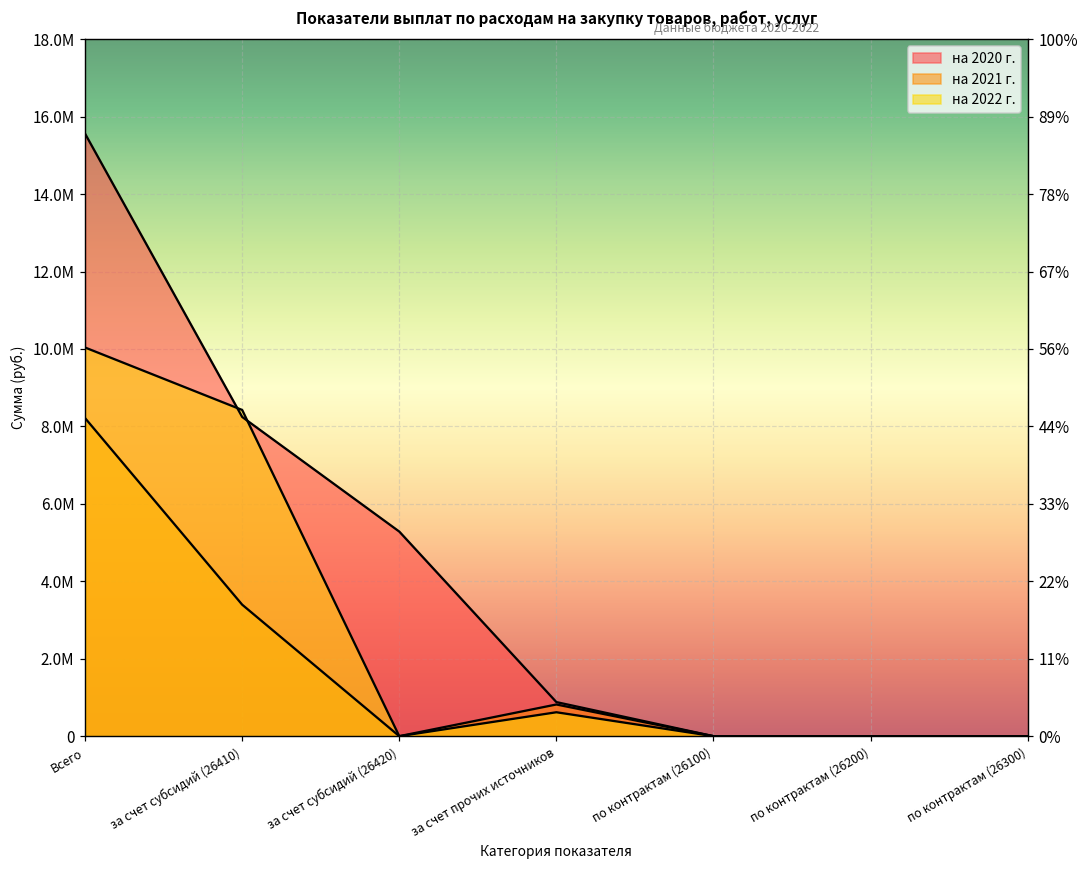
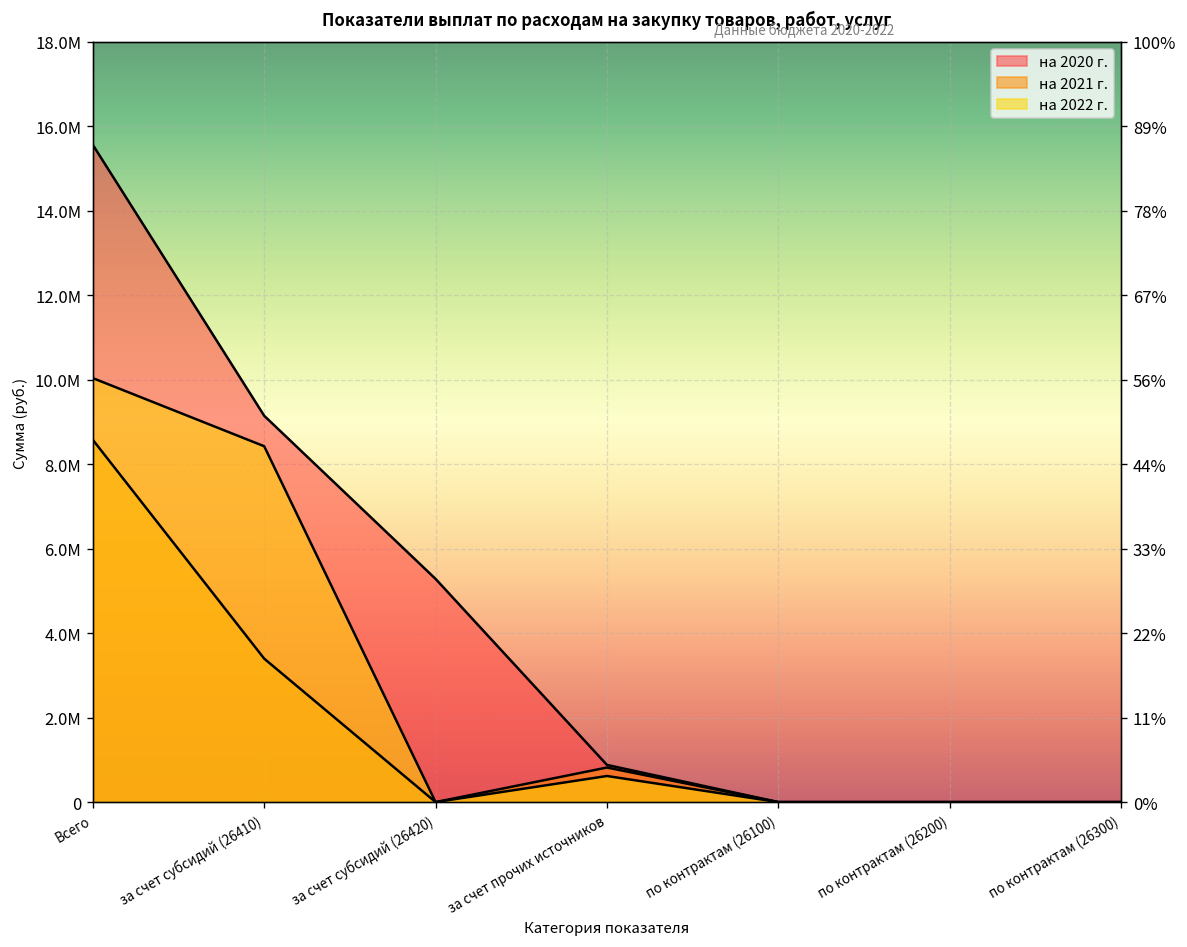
на 2021 г., Всего: 8200000 -> 8600000
на 2020 г., за счет субсидий (26410): 8200000 -> 9100000
